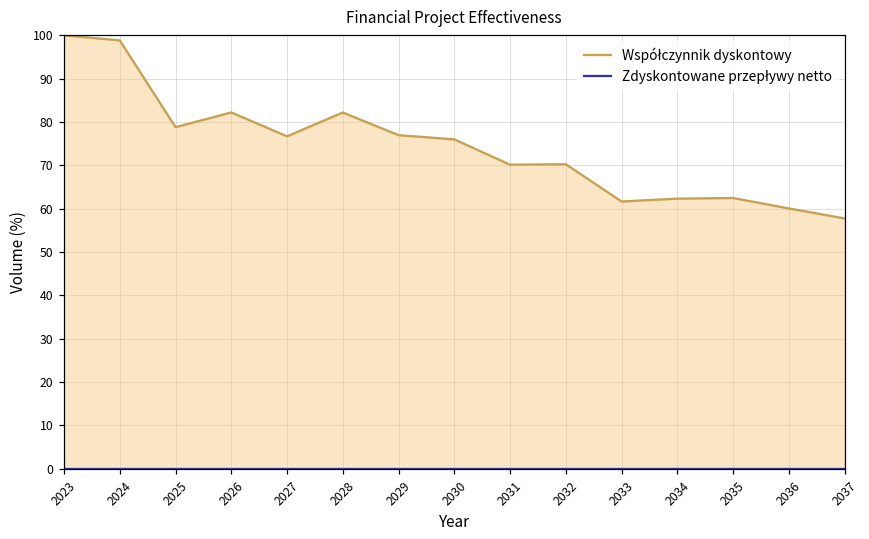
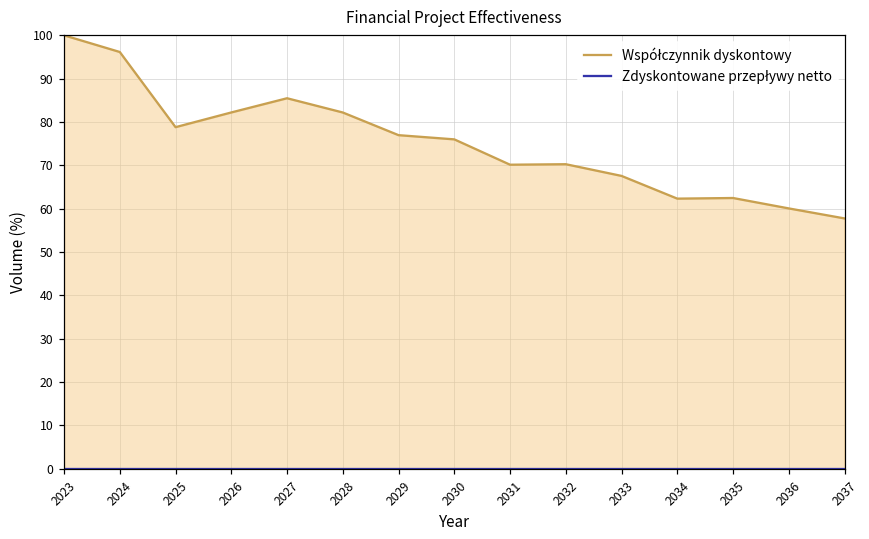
Współczynnik dyskontowy, 2024: 99 -> 96
Współczynnik dyskontowy, 2027: 77 -> 85
Współczynnik dyskontowy, 2033: 62 -> 68
